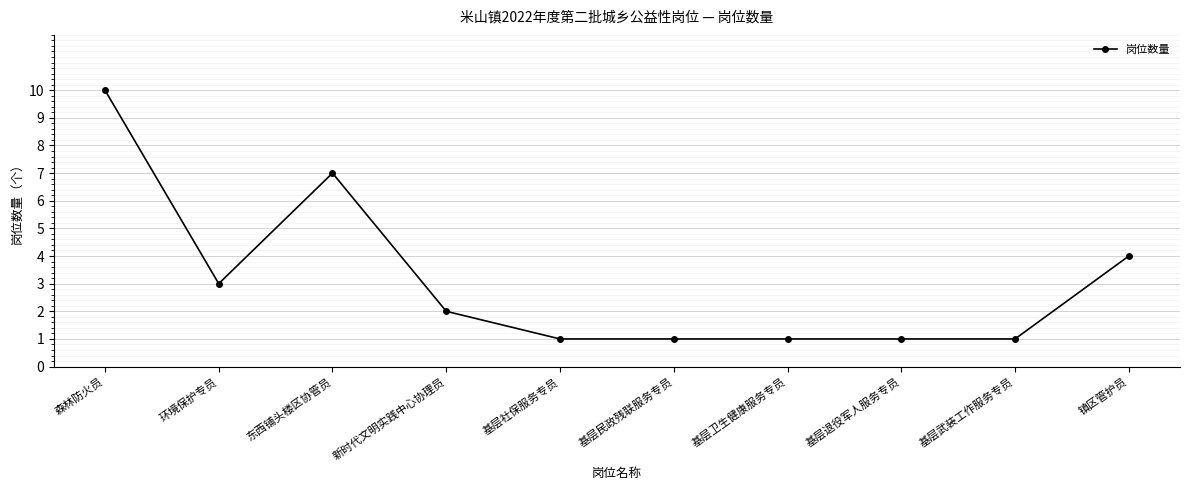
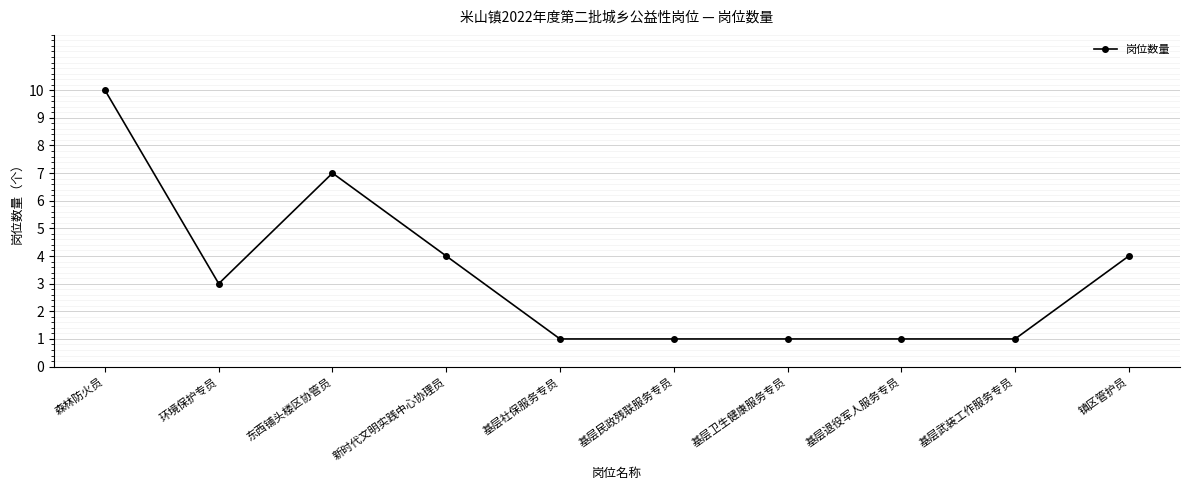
新时代文明实践中心协理员: 2 -> 4
